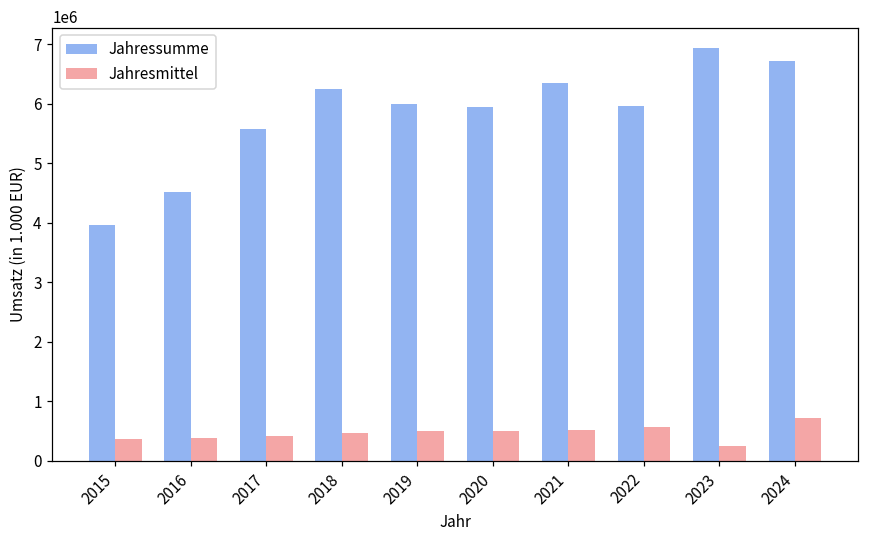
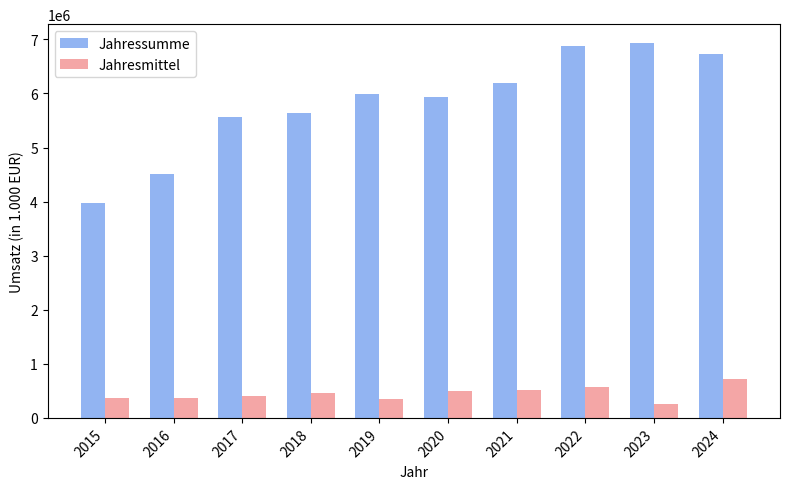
Jahressumme, 2018: 6300000 -> 5600000
Jahresmittel, 2019: 500000 -> 300000
Jahressumme, 2021: 6300000 -> 6200000
Jahressumme, 2022: 6000000 -> 6900000
